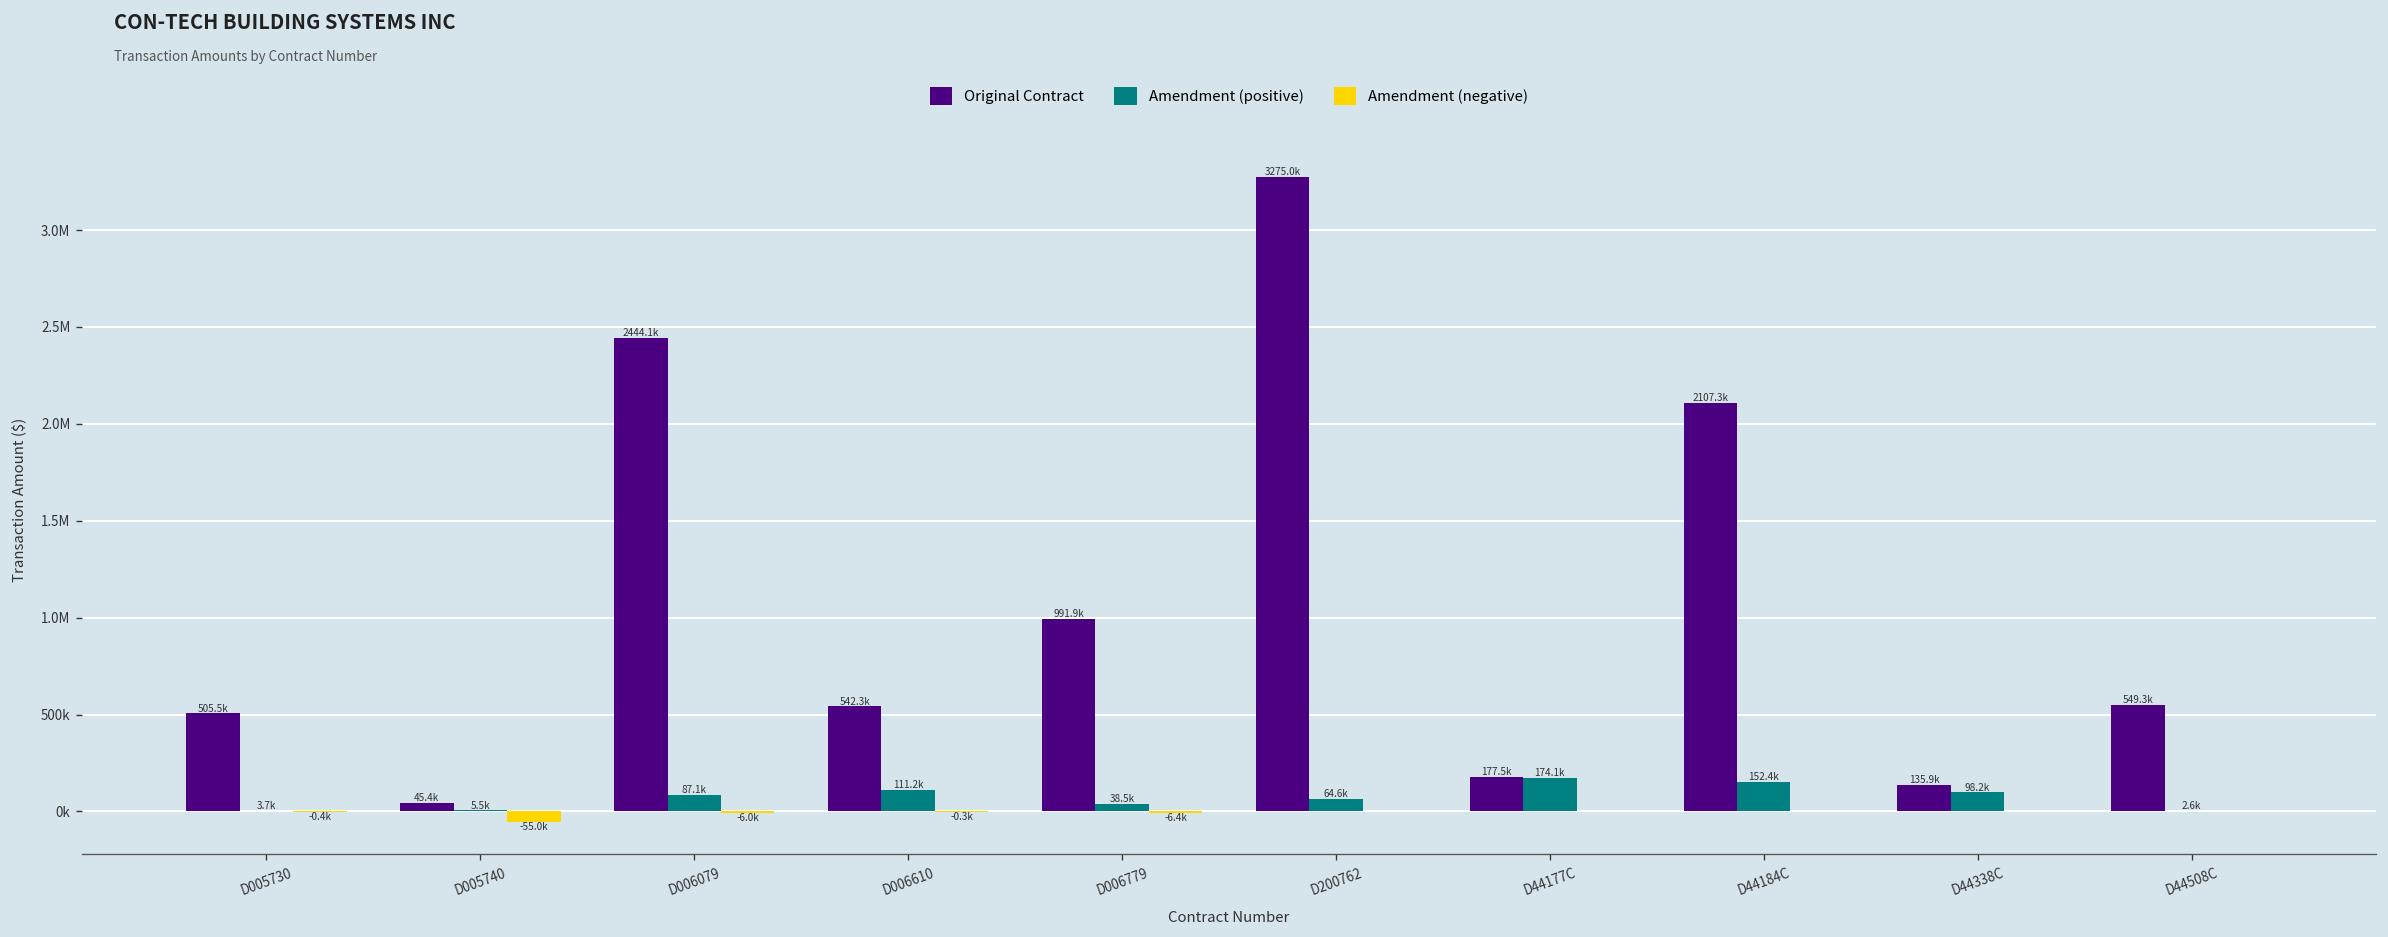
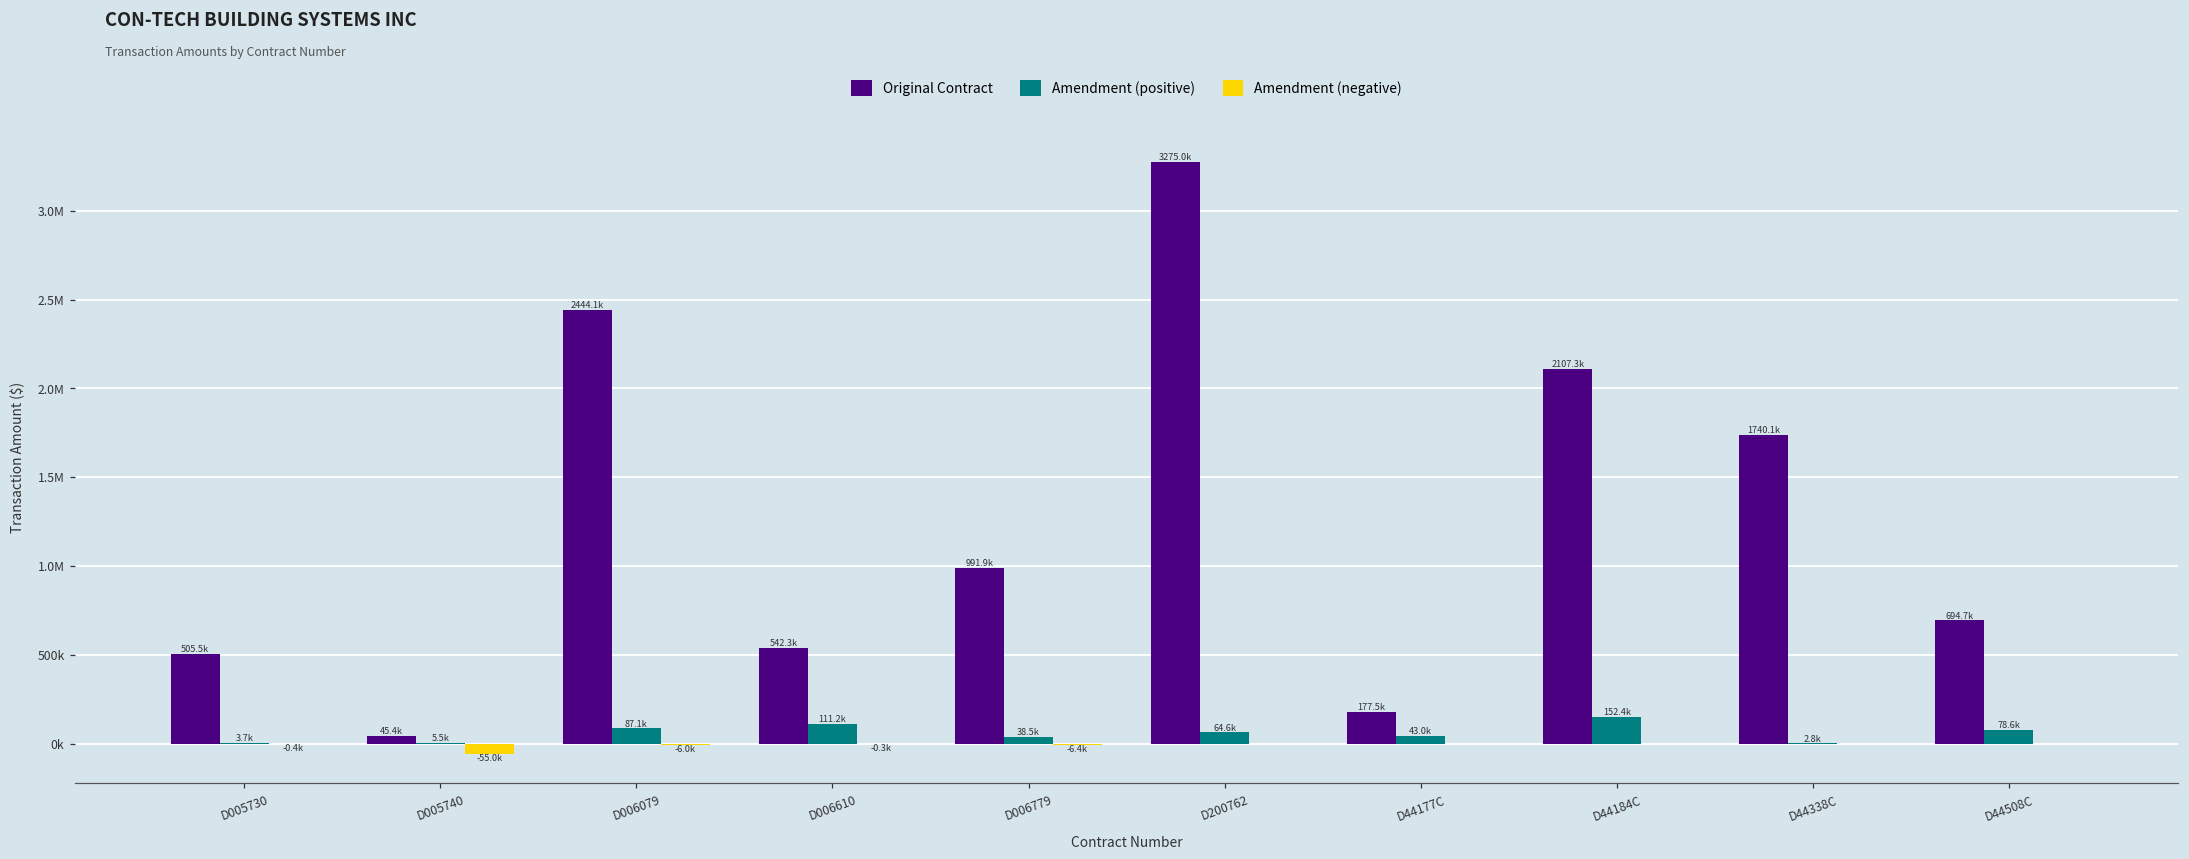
Amendment (positive), D44177C: 174.1k -> 43.0k
Original Contract, D44338C: 135.9k -> 1740.1k
Amendment (positive), D44338C: 98.2k -> 2.8k
Original Contract, D44508C: 549.3k -> 694.7k
Amendment (positive), D44508C: 2.6k -> 78.6k
